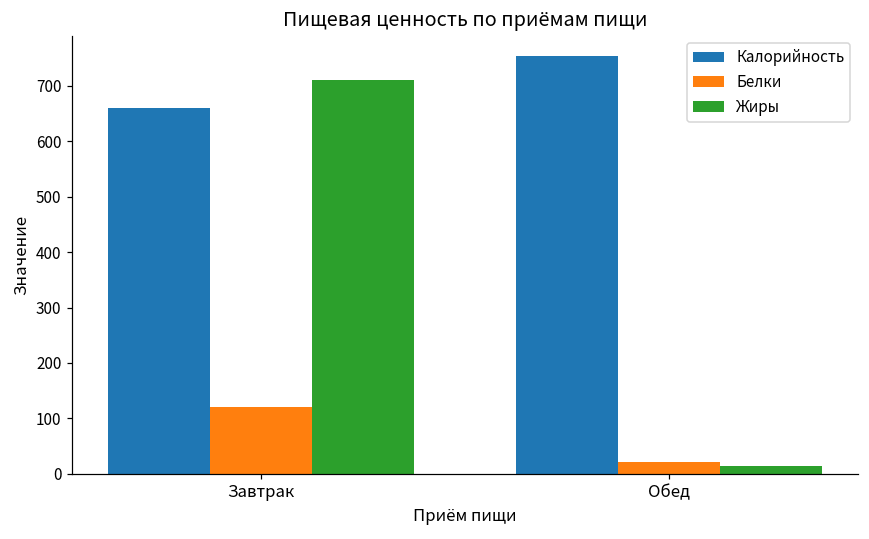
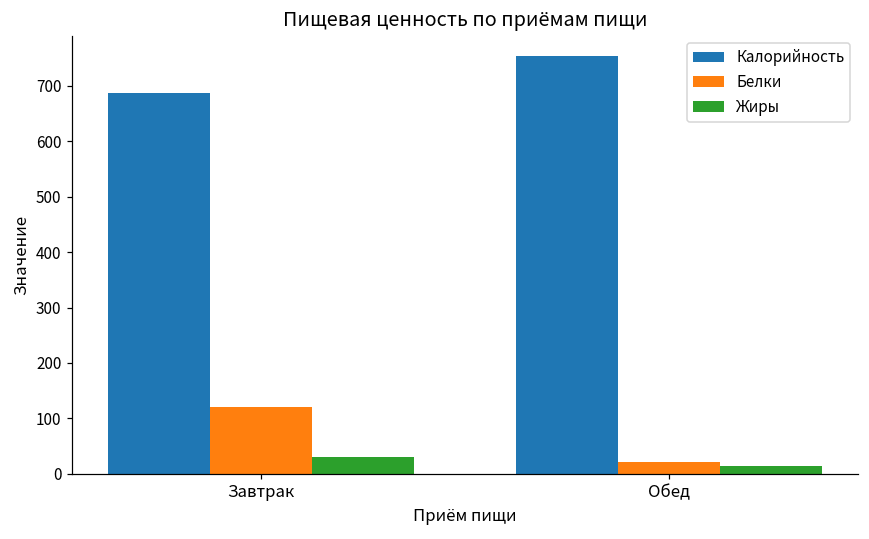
Калорийность, Завтрак: 660 -> 690
Жиры, Завтрак: 710 -> 30
